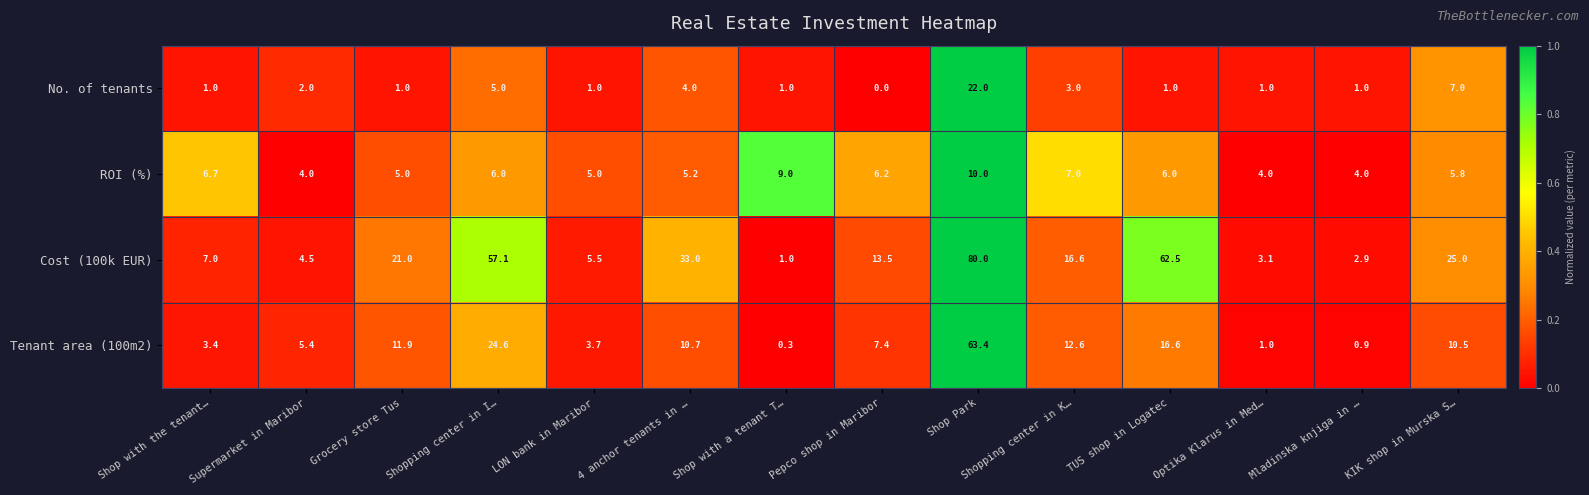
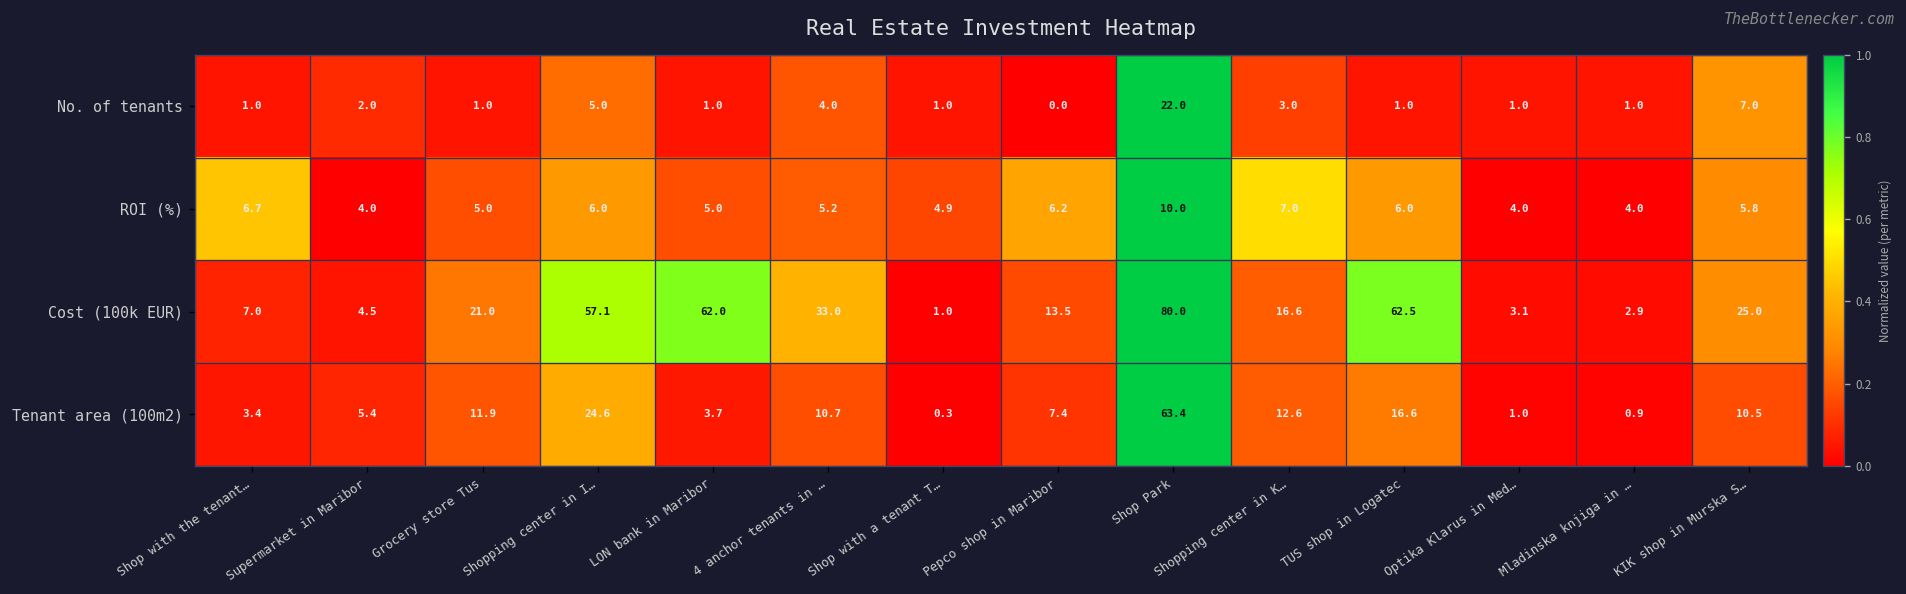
ROI (%), Shop with a tenant T…: 9.0 -> 4.9
Cost (100k EUR), LON bank in Maribor: 5.5 -> 62.0
